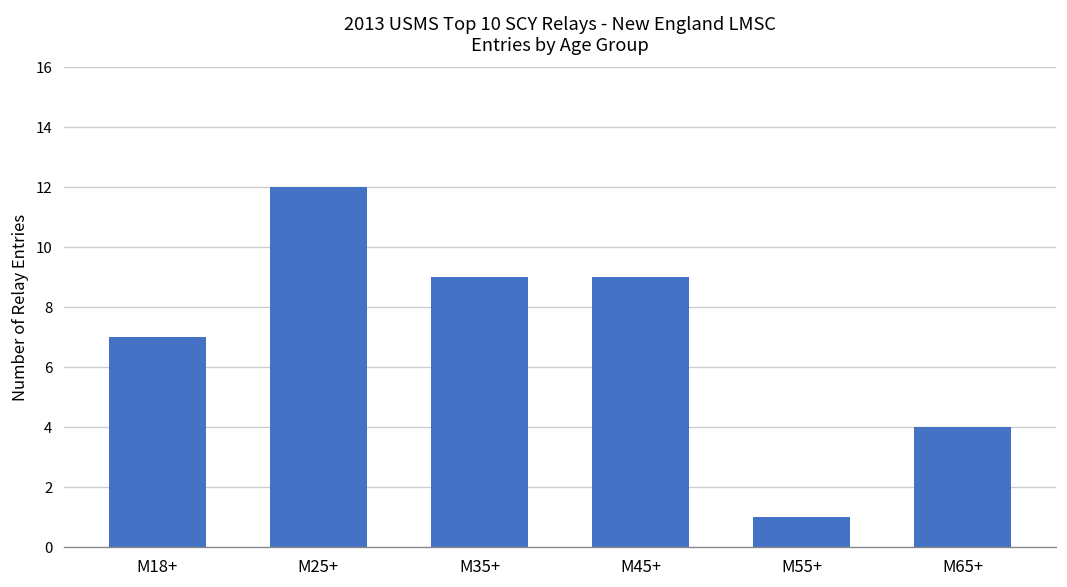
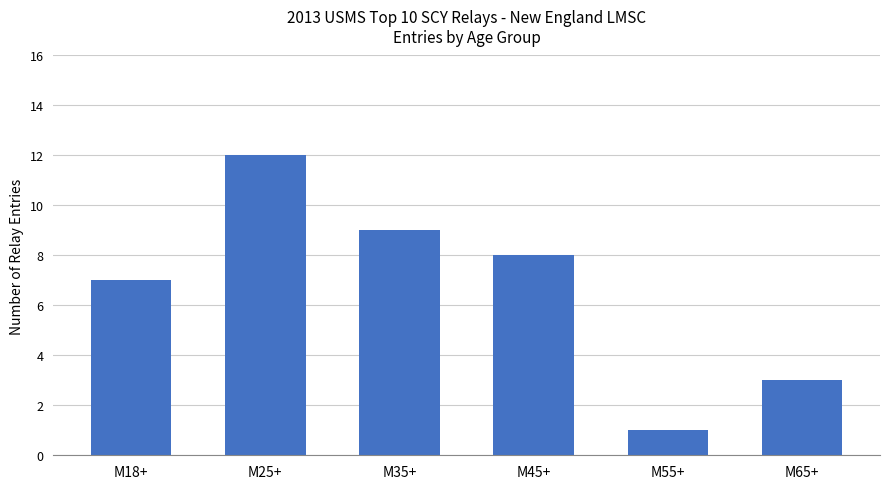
M45+: 9 -> 8
M65+: 4 -> 3
